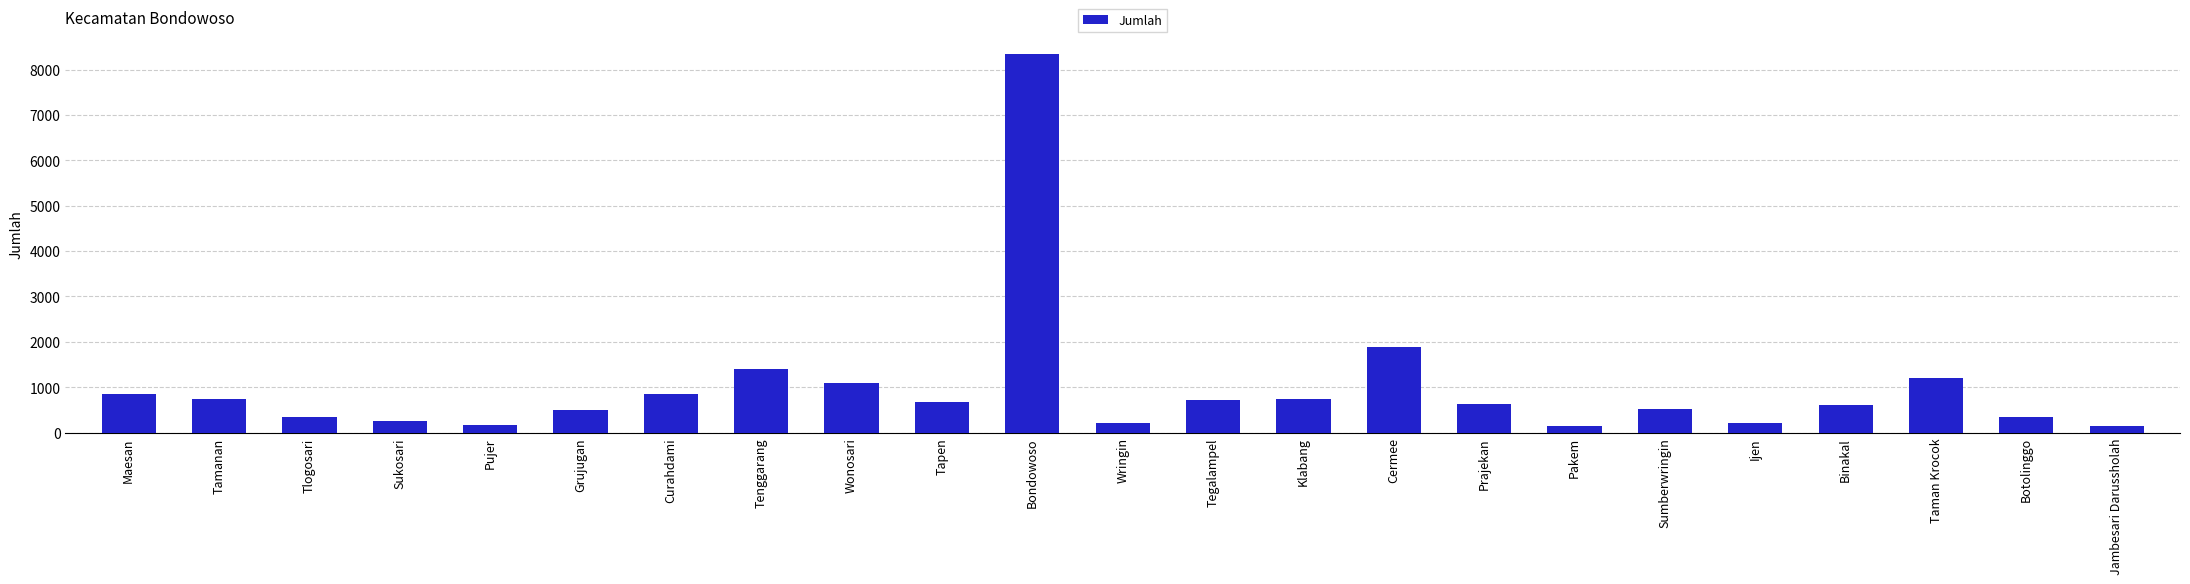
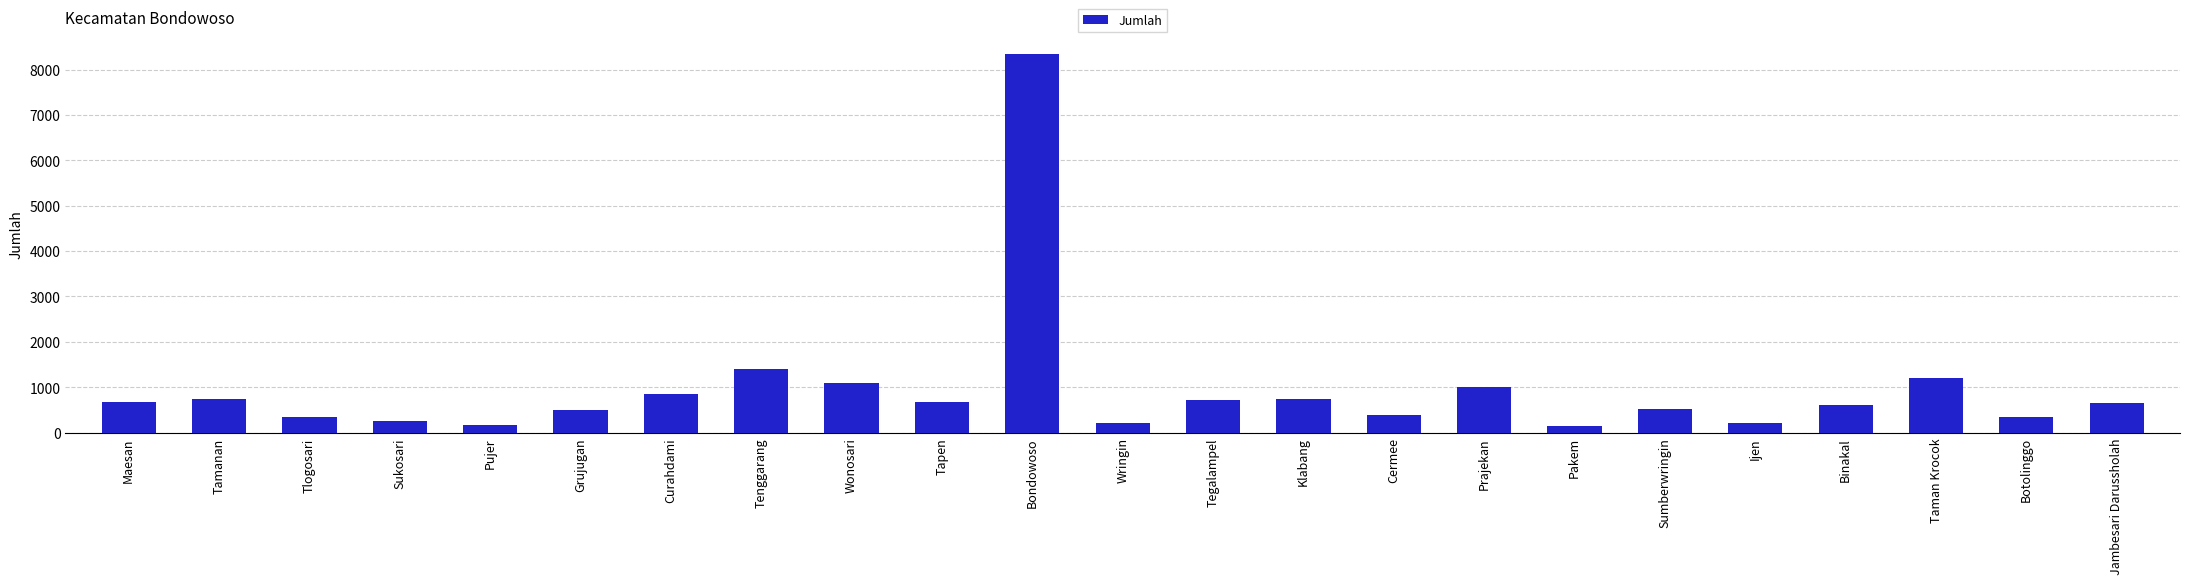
Maesan: 800 -> 700
Cermee: 1900 -> 400
Prajekan: 600 -> 1000
Jambesari Darussholah: 200 -> 700
